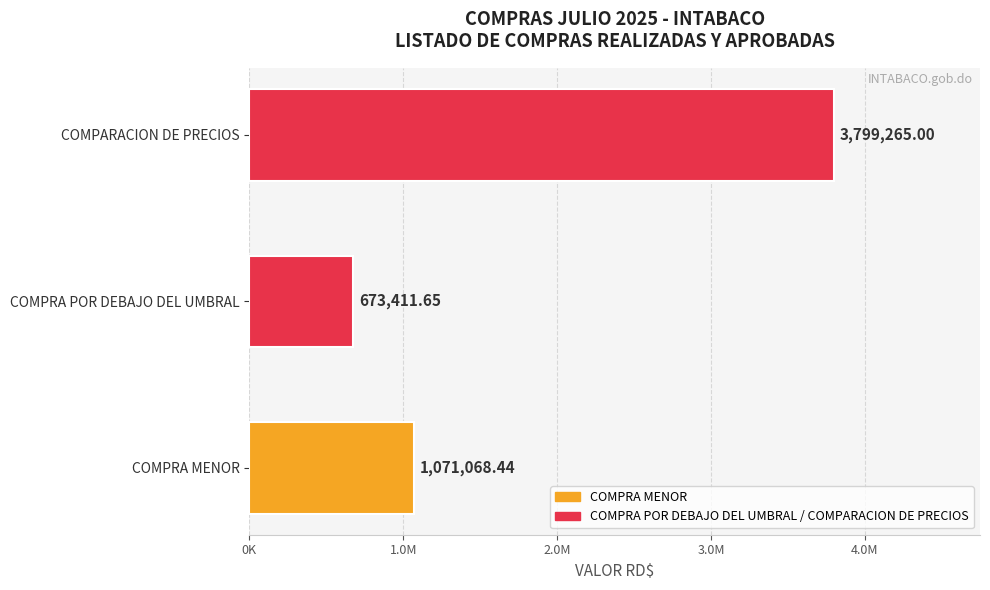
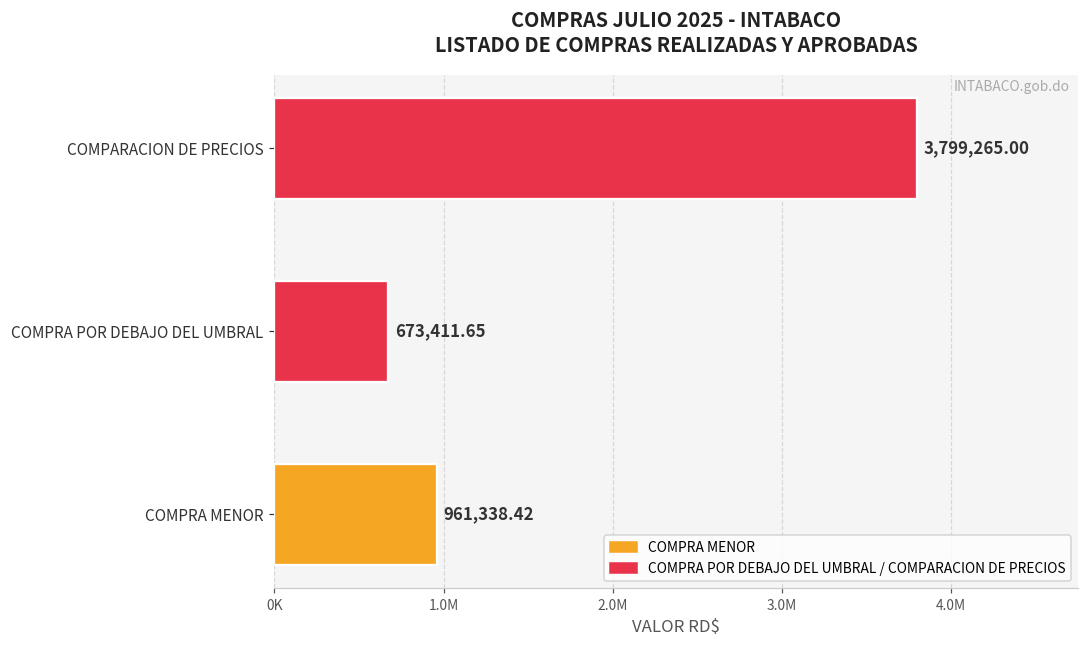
COMPRA MENOR: 1,071,068.44 -> 961,338.42
